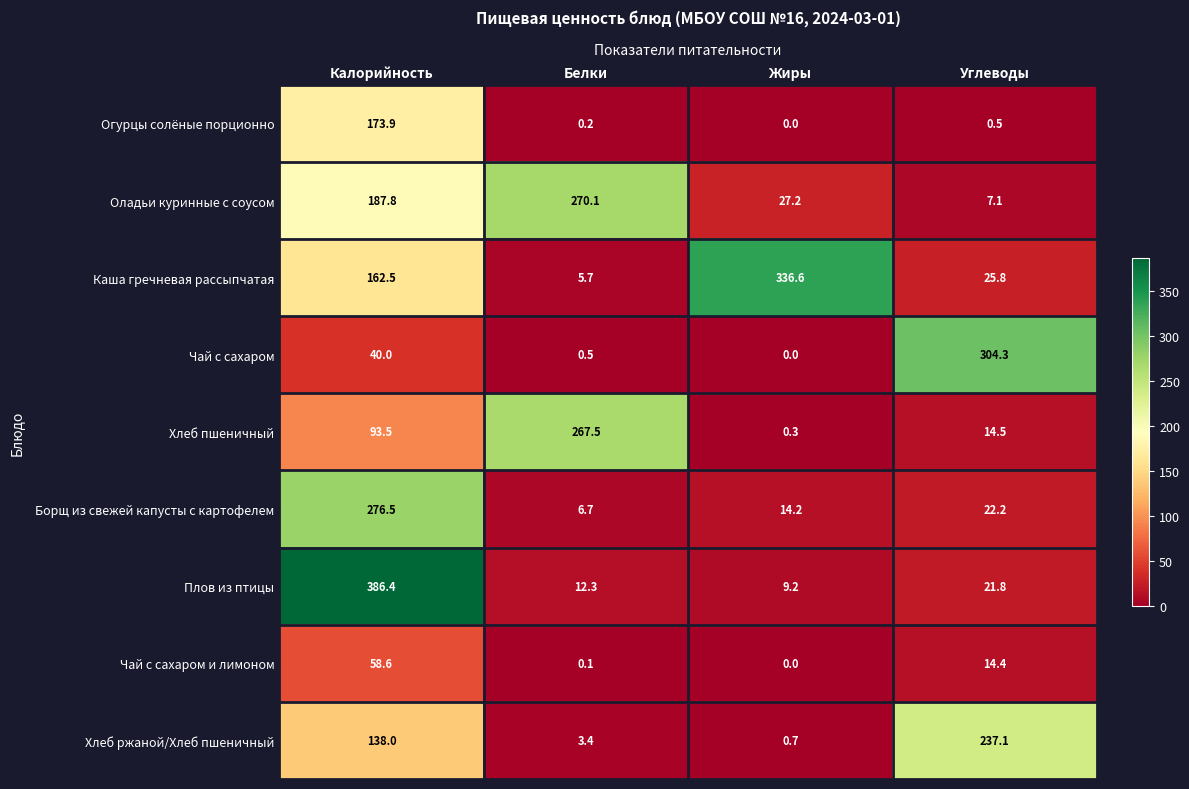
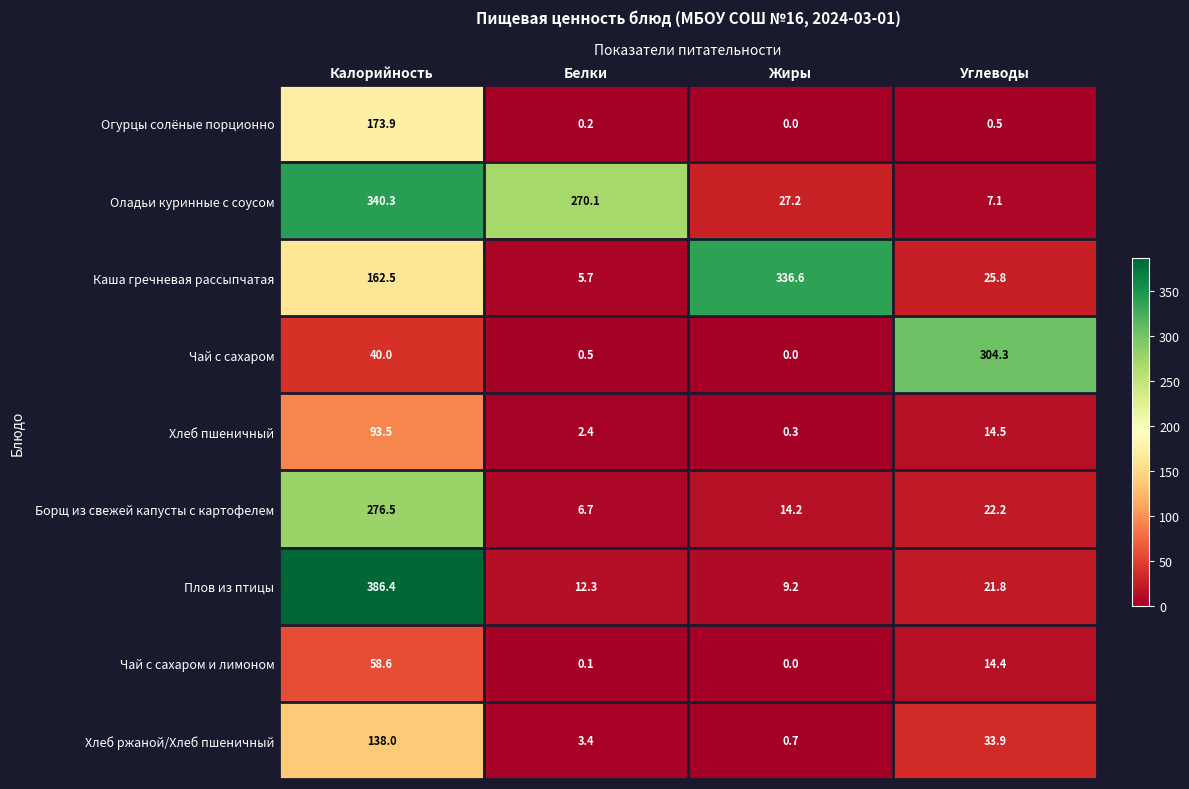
Оладьи куринные с соусом, Калорийность: 187.8 -> 340.3
Хлеб пшеничный, Белки: 267.5 -> 2.4
Хлеб ржаной/Хлеб пшеничный, Углеводы: 237.1 -> 33.9
